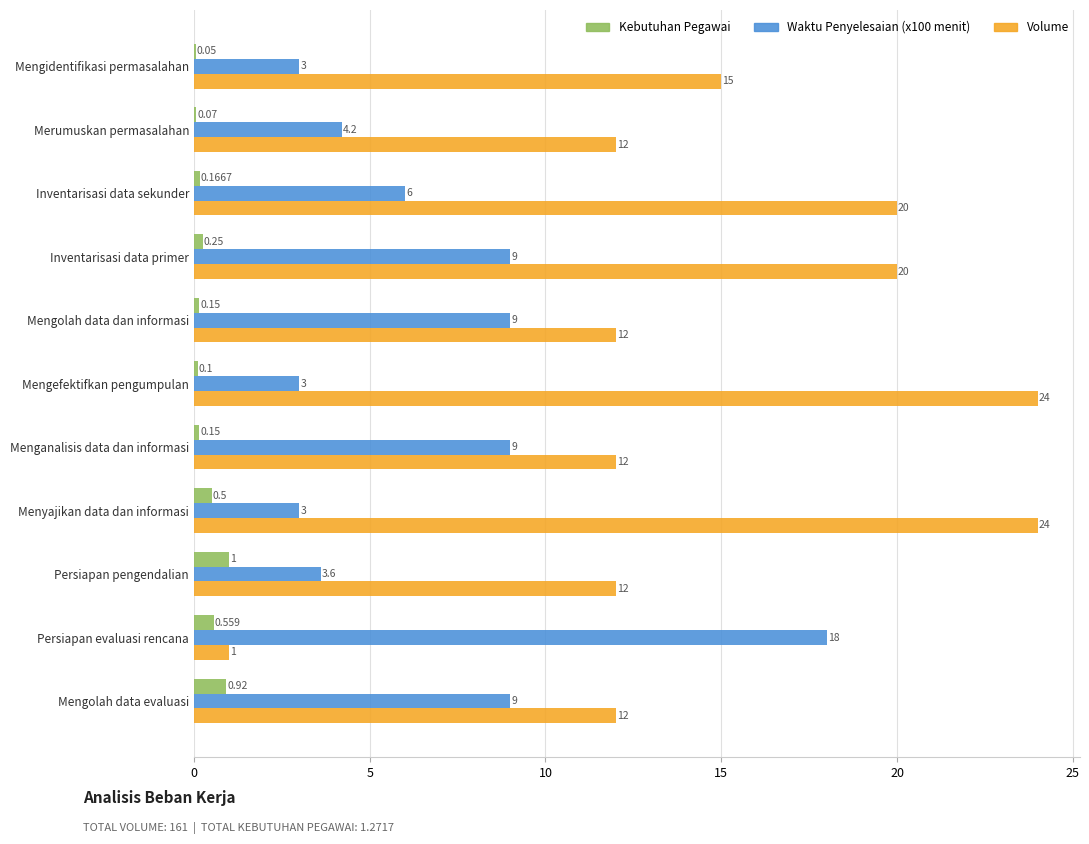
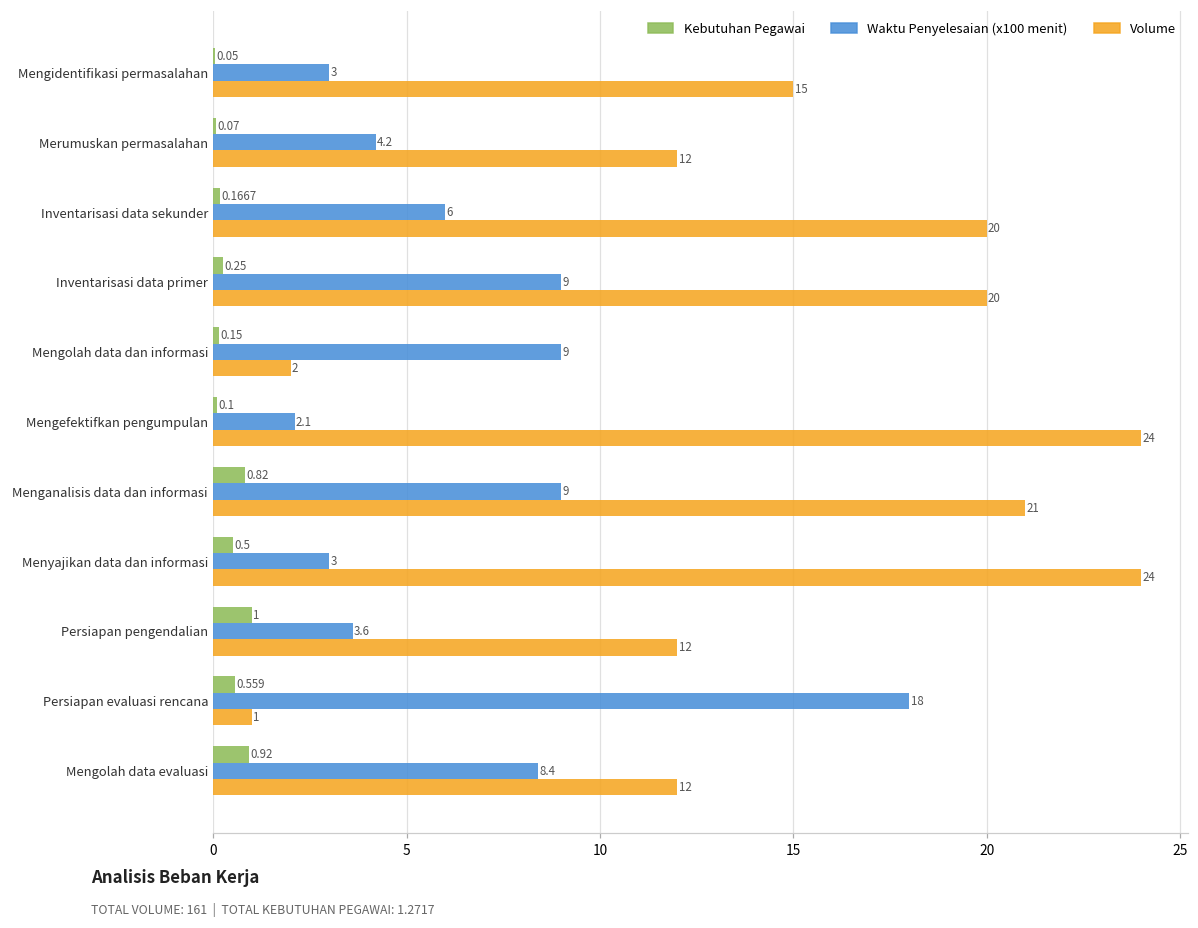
Volume, Mengolah data dan informasi: 12 -> 2
Waktu Penyelesaian (x100 menit), Mengefektifkan pengumpulan: 3 -> 2.1
Kebutuhan Pegawai, Menganalisis data dan informasi: 0.15 -> 0.82
Volume, Menganalisis data dan informasi: 12 -> 21
Waktu Penyelesaian (x100 menit), Mengolah data evaluasi: 9 -> 8.4
